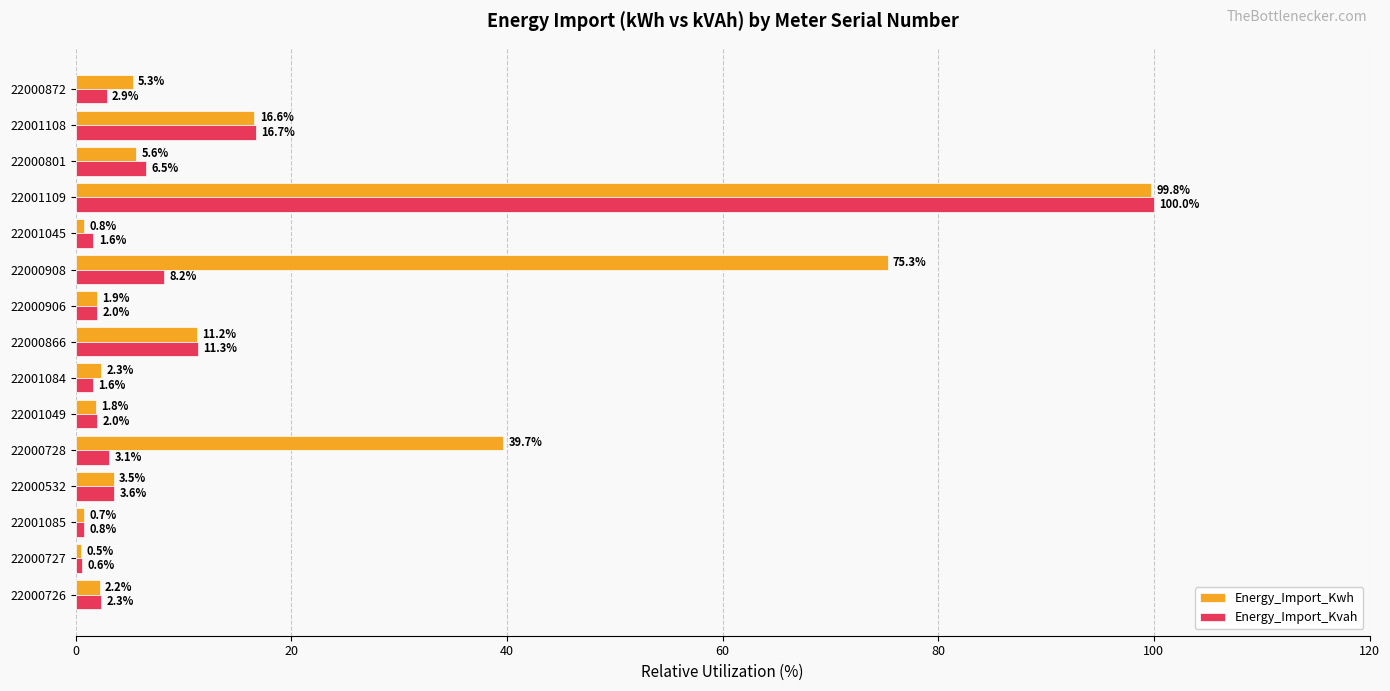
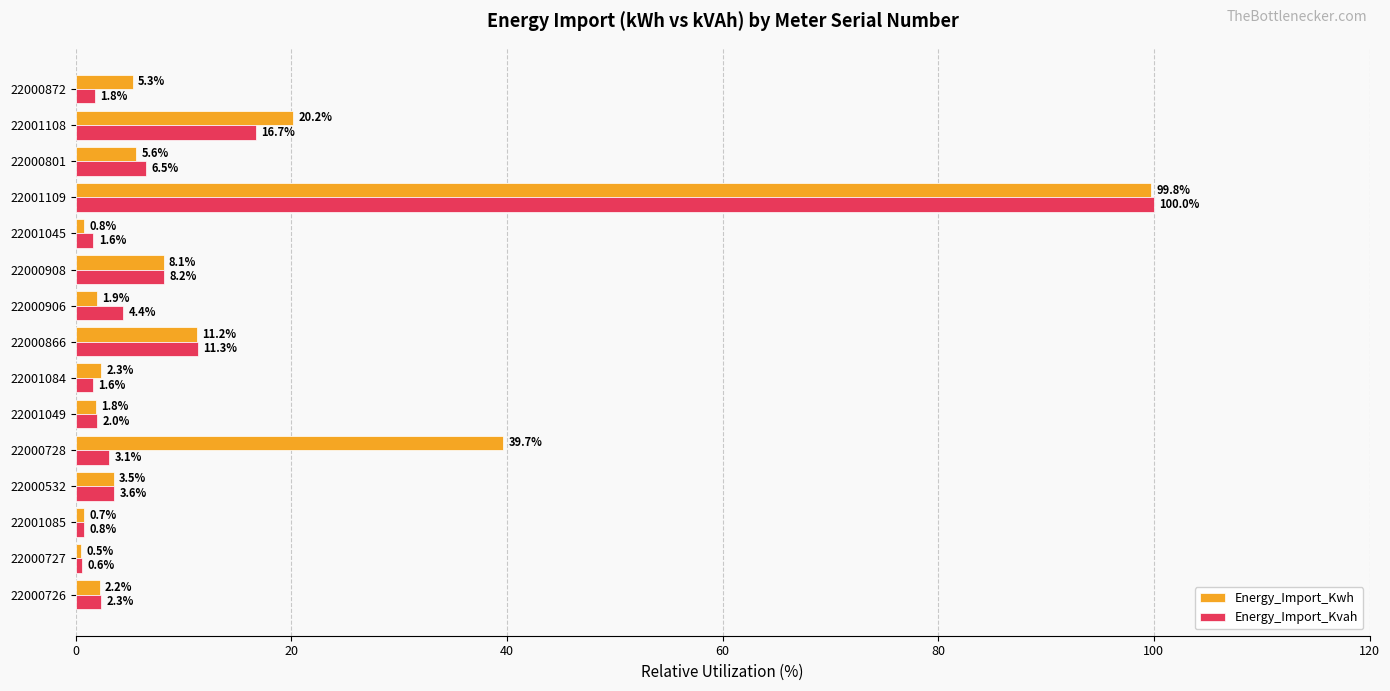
Energy_Import_Kvah, 22000872: 2.9% -> 1.8%
Energy_Import_Kwh, 22001108: 16.6% -> 20.2%
Energy_Import_Kwh, 22000908: 75.3% -> 8.1%
Energy_Import_Kvah, 22000906: 2.0% -> 4.4%
